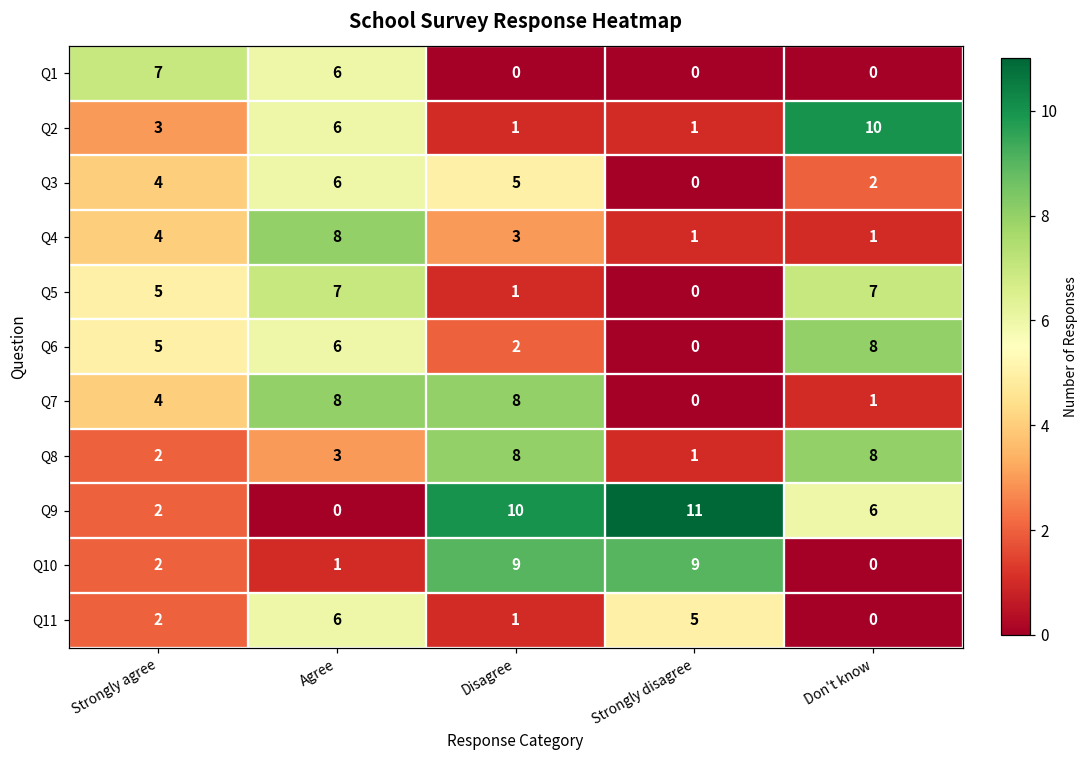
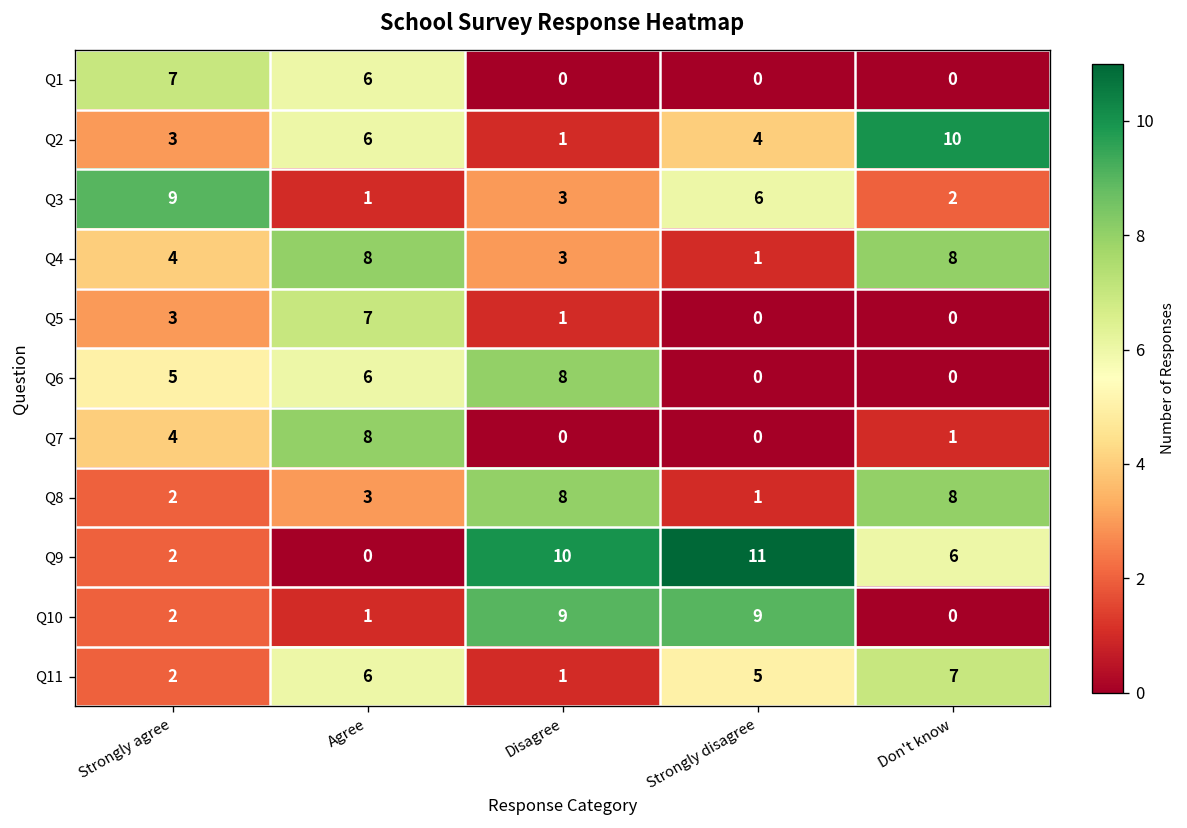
Q2, Strongly disagree: 1 -> 4
Q3, Strongly agree: 4 -> 9
Q3, Agree: 6 -> 1
Q3, Disagree: 5 -> 3
Q3, Strongly disagree: 0 -> 6
Q4, Don't know: 1 -> 8
Q5, Strongly agree: 5 -> 3
Q5, Don't know: 7 -> 0
Q6, Disagree: 2 -> 8
Q6, Don't know: 8 -> 0
Q7, Disagree: 8 -> 0
Q11, Don't know: 0 -> 7
